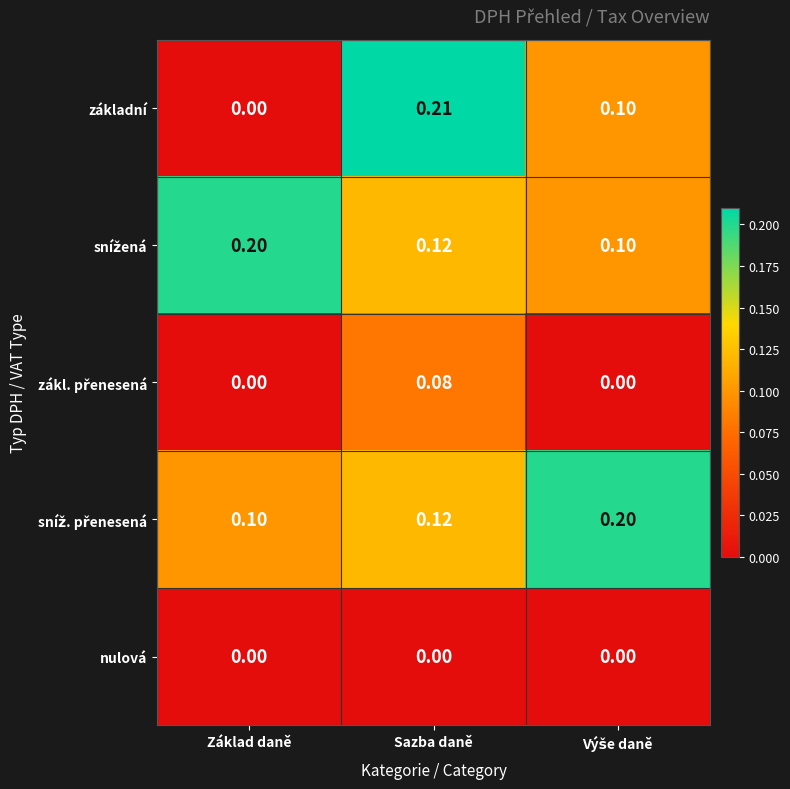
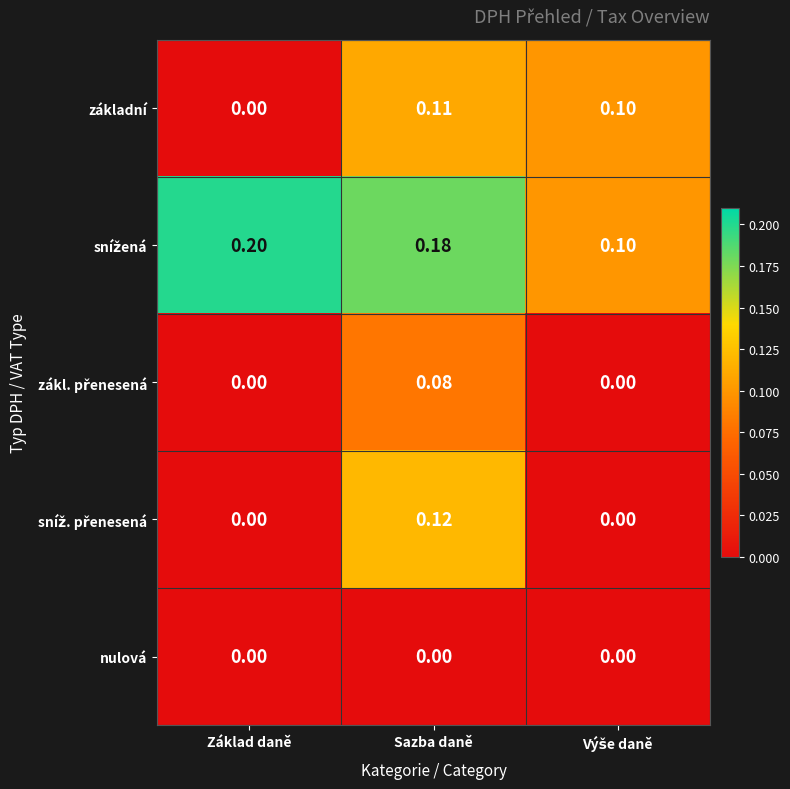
základní, Sazba daně: 0.21 -> 0.11
snížená, Sazba daně: 0.12 -> 0.18
sníž. přenesená, Základ daně: 0.10 -> 0.00
sníž. přenesená, Výše daně: 0.20 -> 0.00
